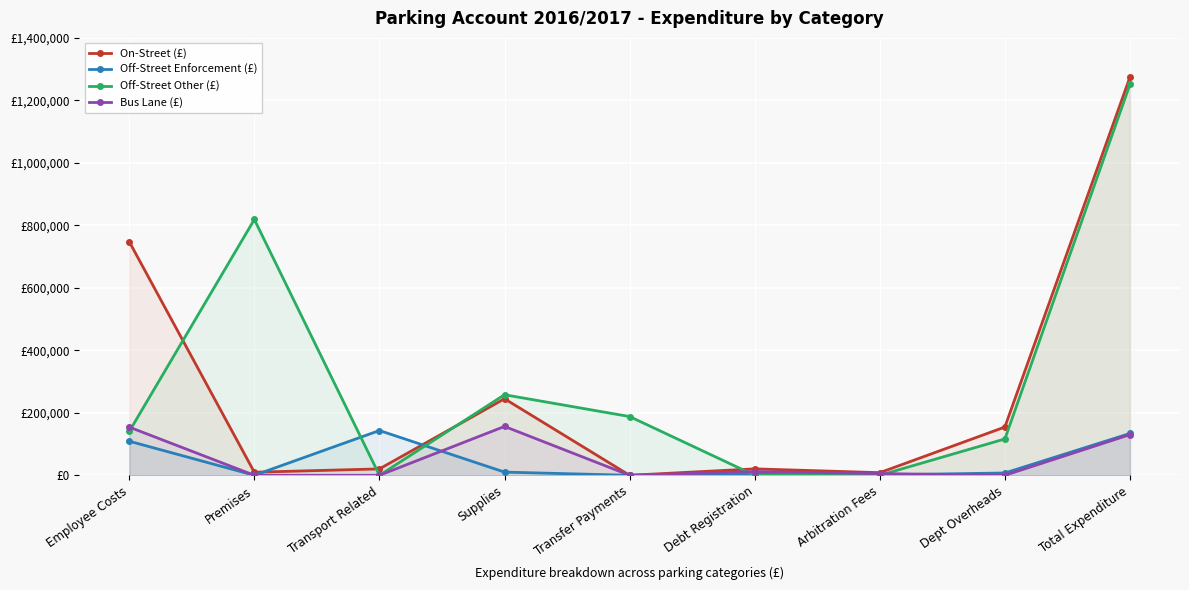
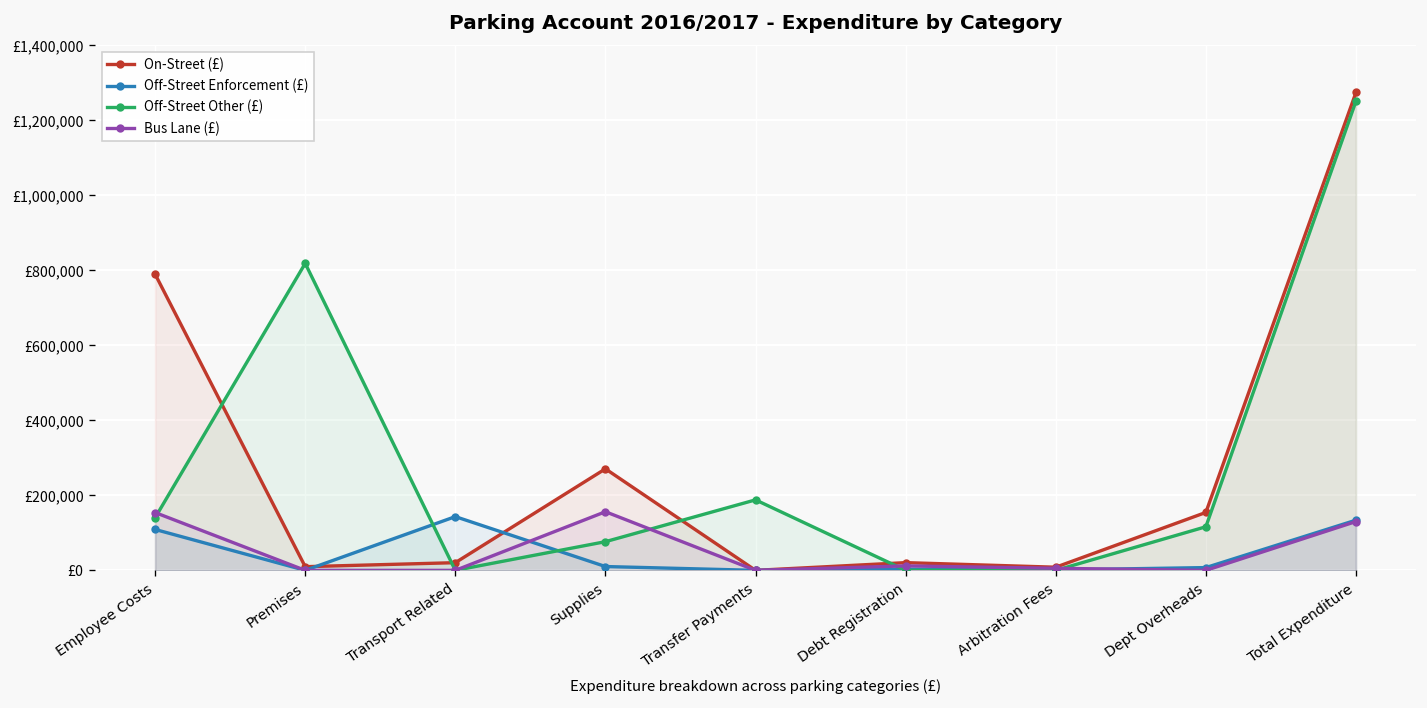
On-Street (£), Employee Costs: £750,000 -> £790,000
On-Street (£), Supplies: £240,000 -> £270,000
Off-Street Other (£), Supplies: £260,000 -> £80,000
